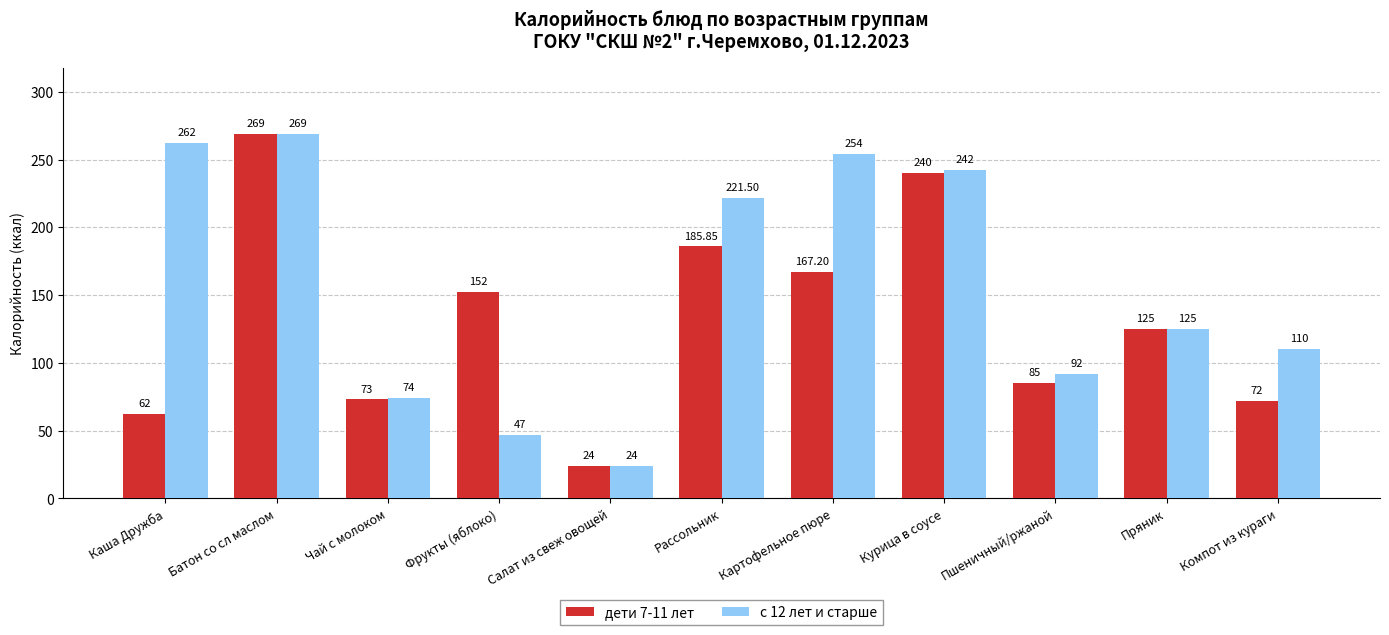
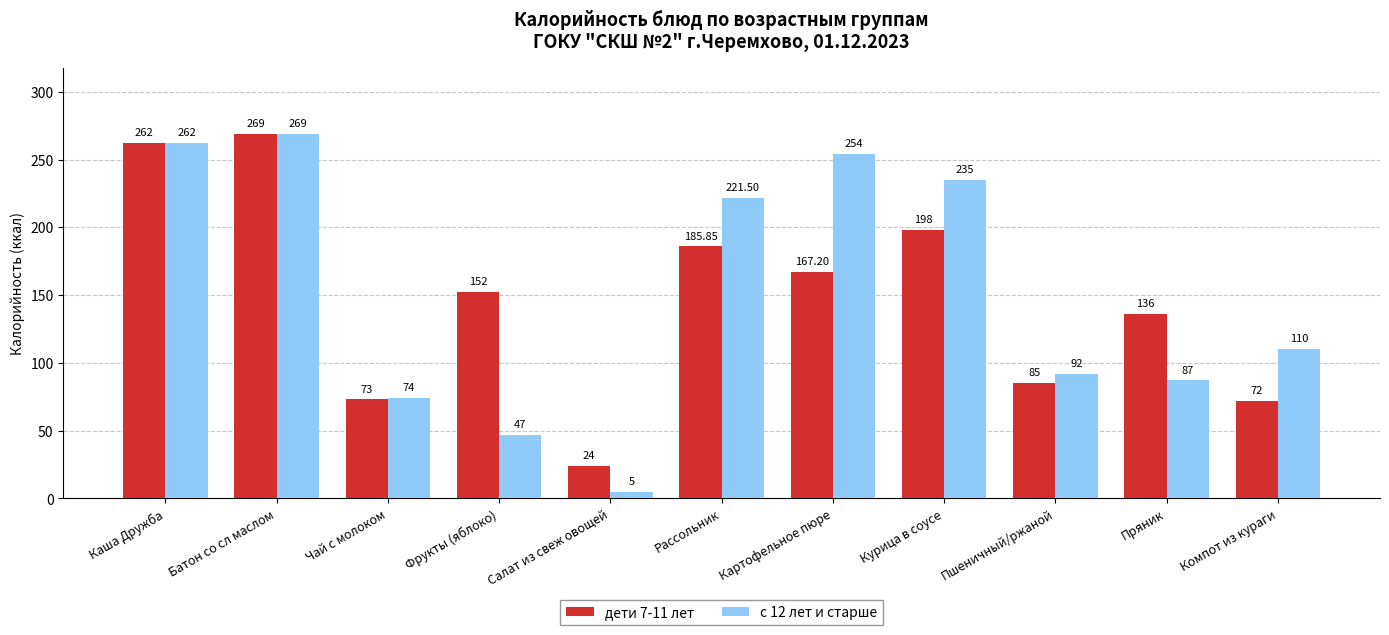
дети 7-11 лет, Каша Дружба: 62 -> 262
с 12 лет и старше, Салат из свеж овощей: 24 -> 5
дети 7-11 лет, Курица в соусе: 240 -> 198
с 12 лет и старше, Курица в соусе: 242 -> 235
дети 7-11 лет, Пряник: 125 -> 136
с 12 лет и старше, Пряник: 125 -> 87
